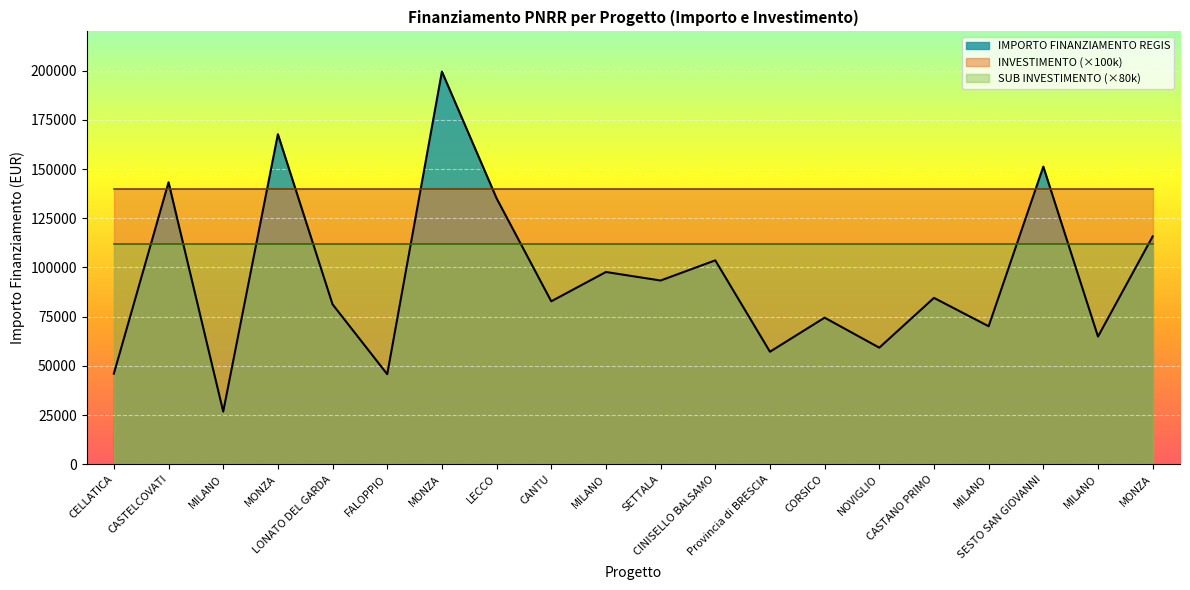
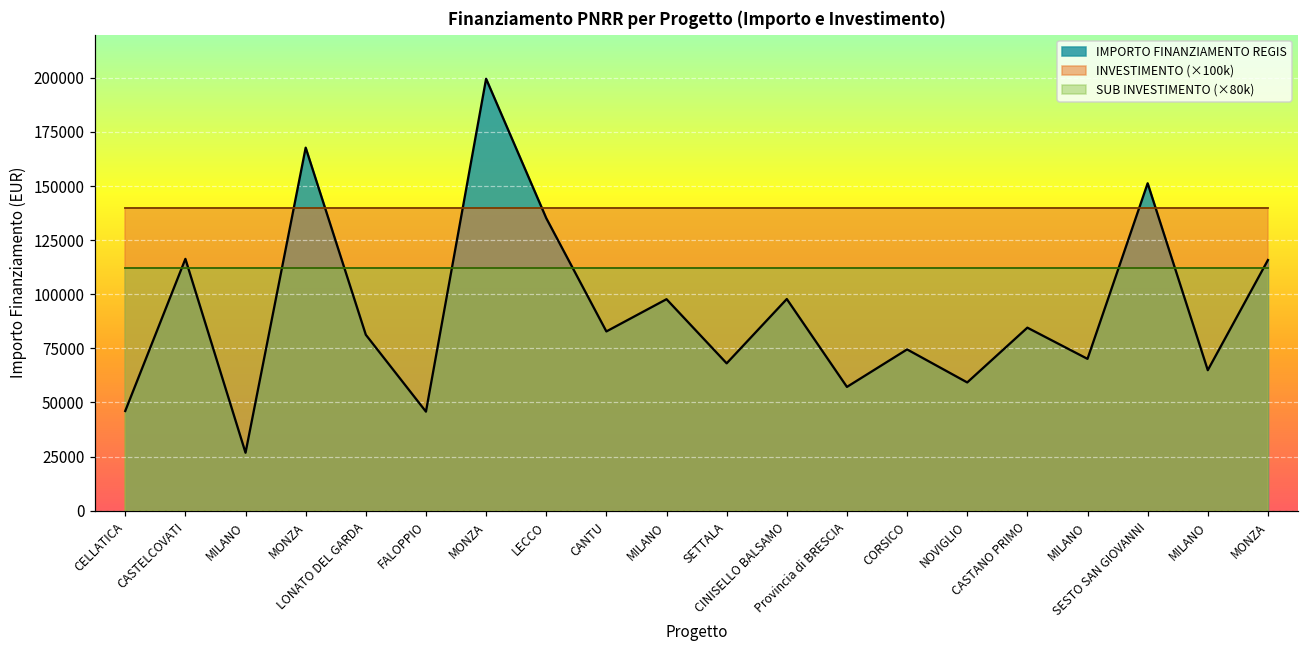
IMPORTO FINANZIAMENTO REGIS, CASTELCOVATI: 143000 -> 116000
IMPORTO FINANZIAMENTO REGIS, SETTALA: 93000 -> 68000
IMPORTO FINANZIAMENTO REGIS, CINISELLO BALSAMO: 104000 -> 98000
